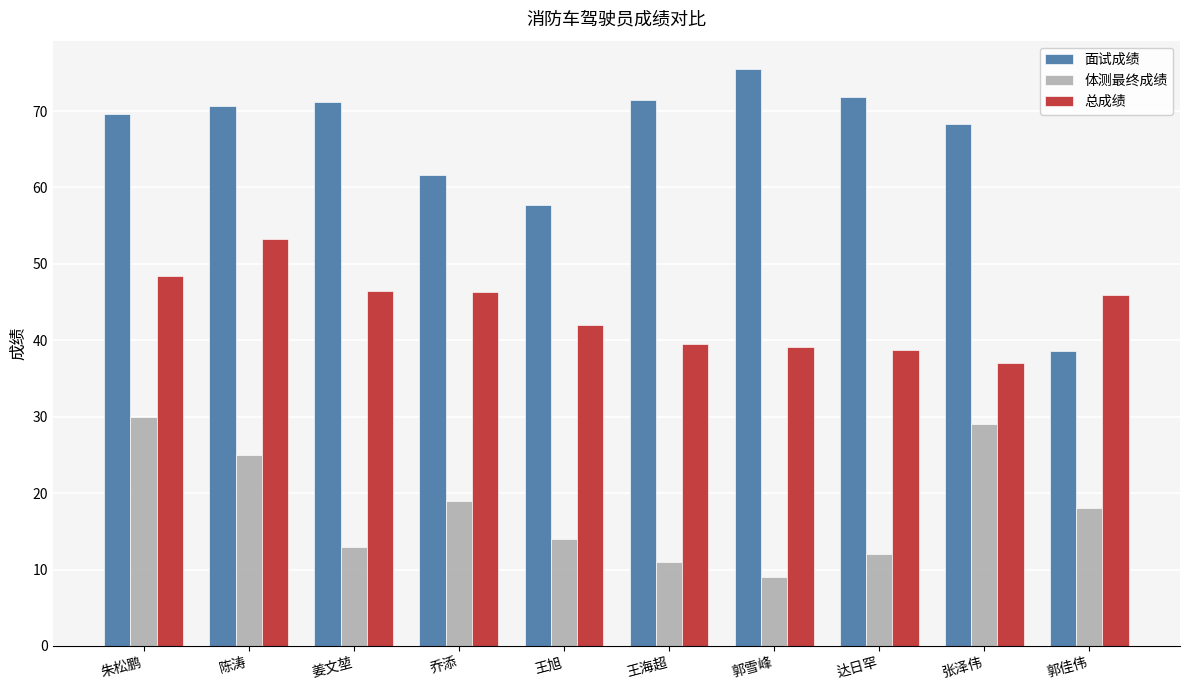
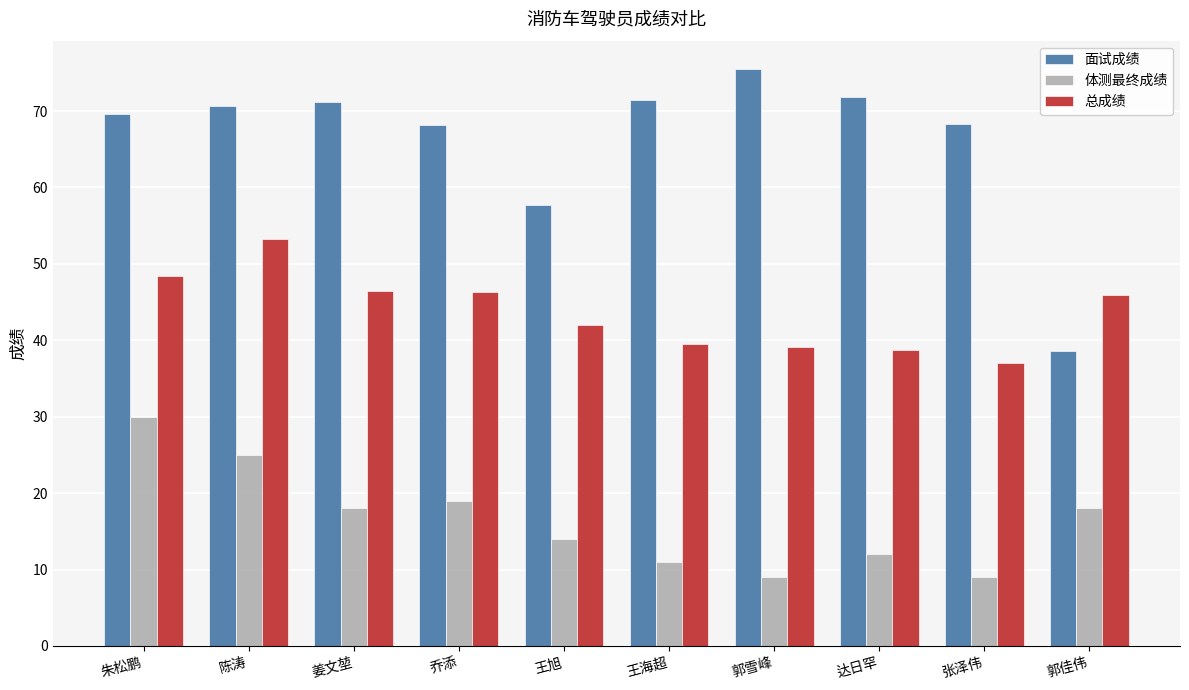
体测最终成绩, 姜文堃: 13 -> 18
面试成绩, 乔添: 62 -> 68
体测最终成绩, 张泽伟: 29 -> 9
